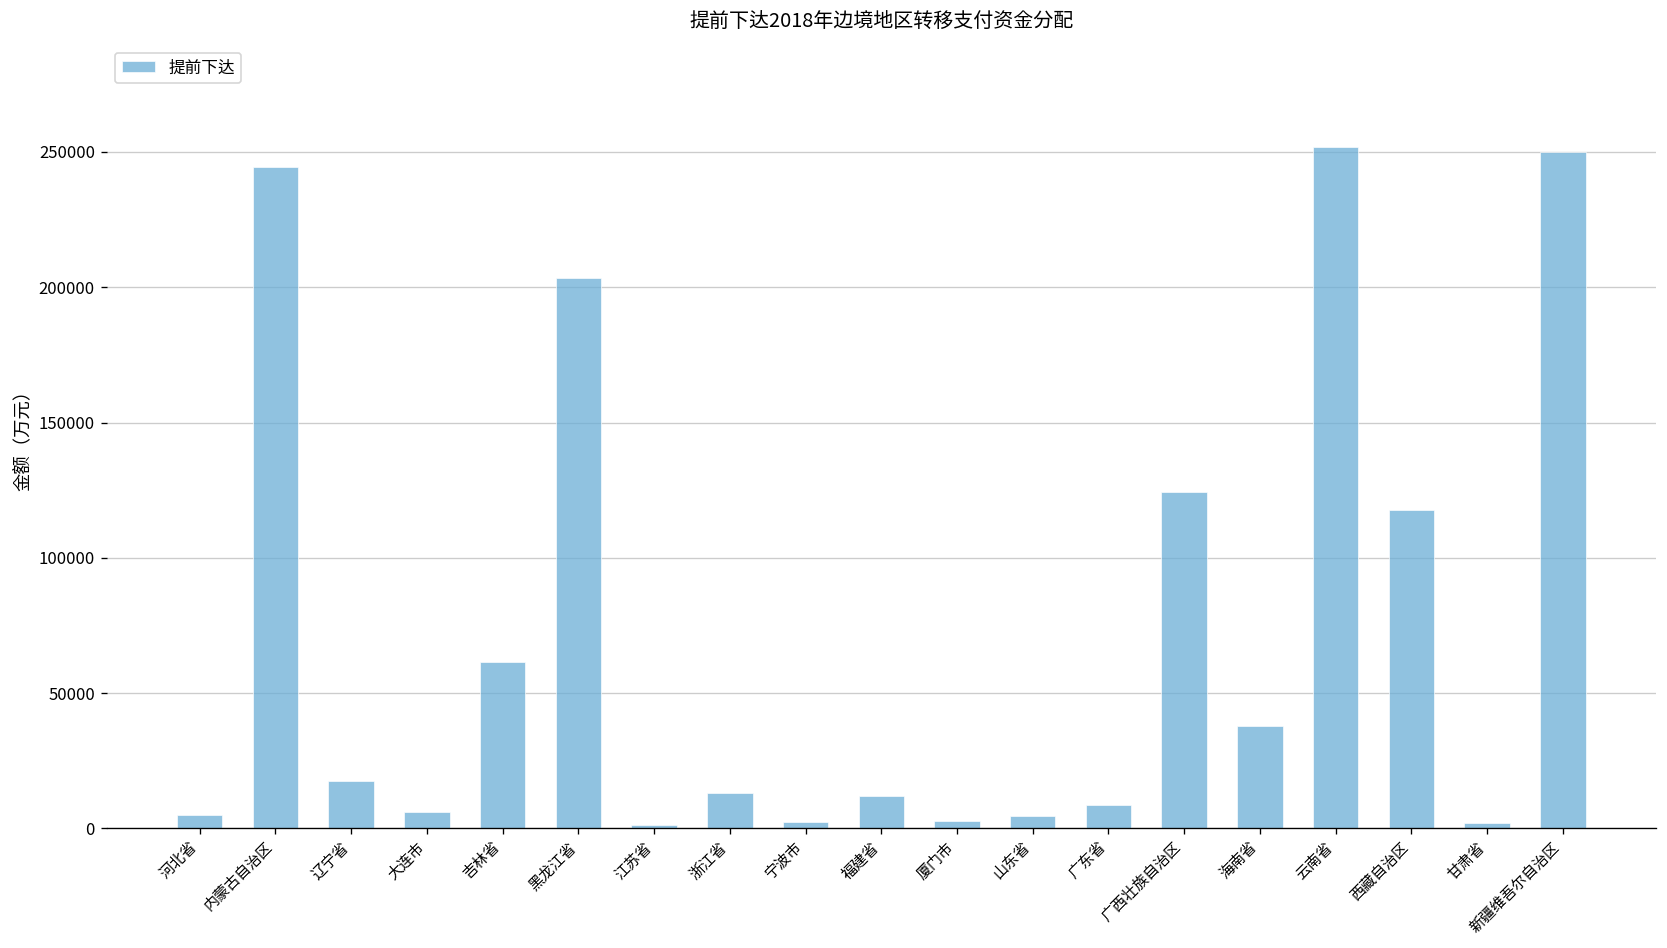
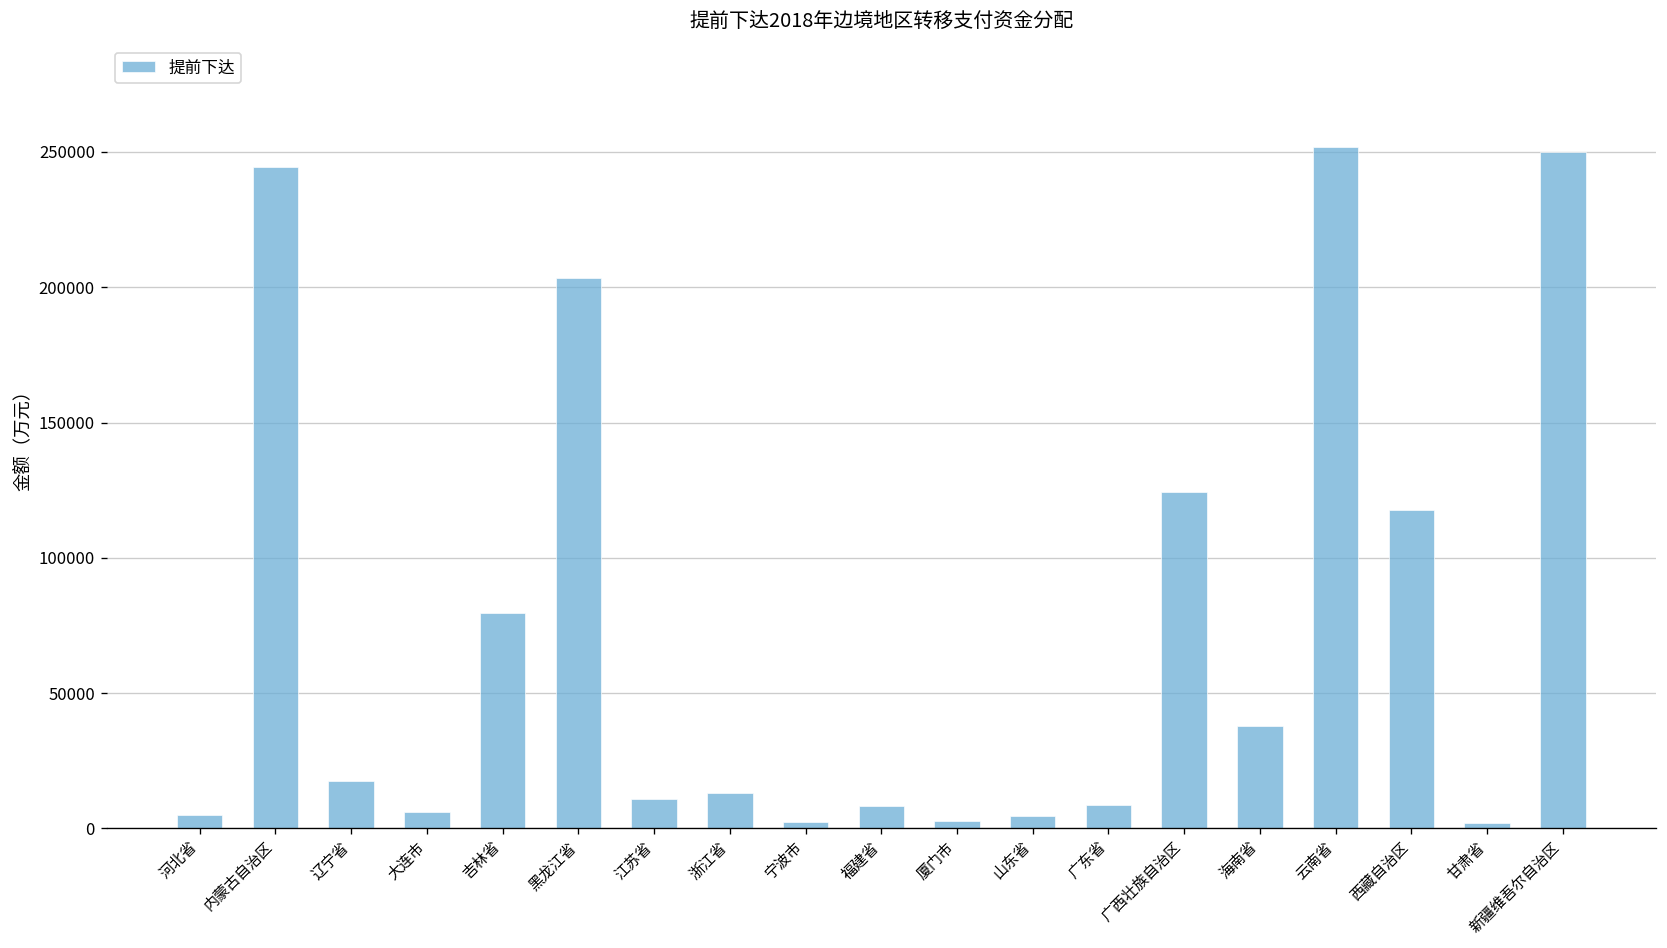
吉林省: 61000 -> 80000
江苏省: 1000 -> 11000
福建省: 12000 -> 8000
